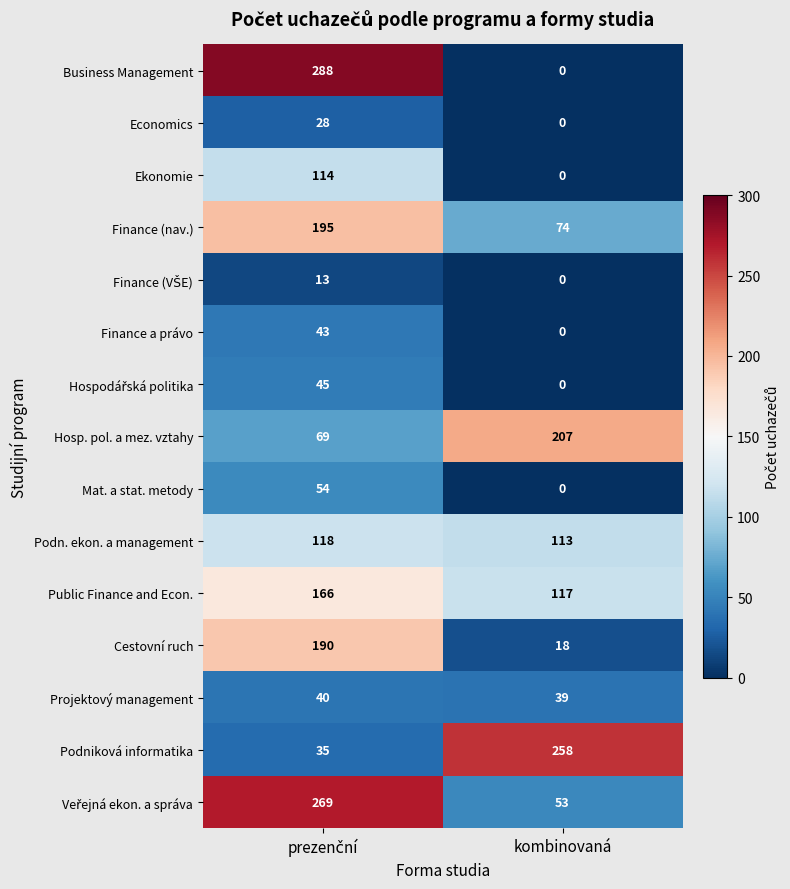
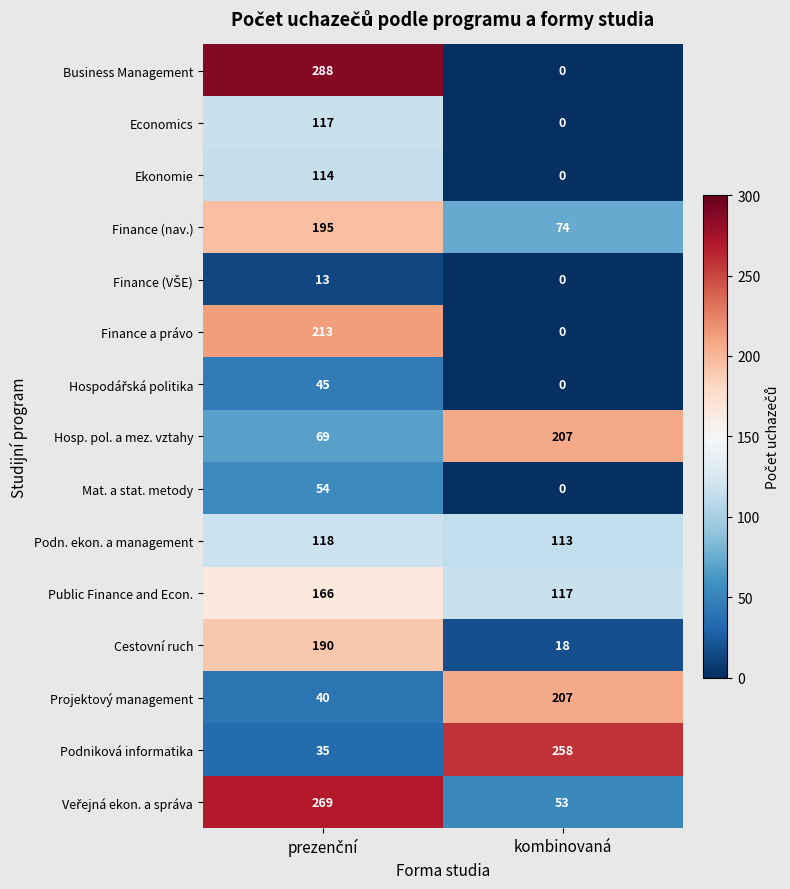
Economics, prezenční: 28 -> 117
Finance a právo, prezenční: 43 -> 213
Projektový management, kombinovaná: 39 -> 207
